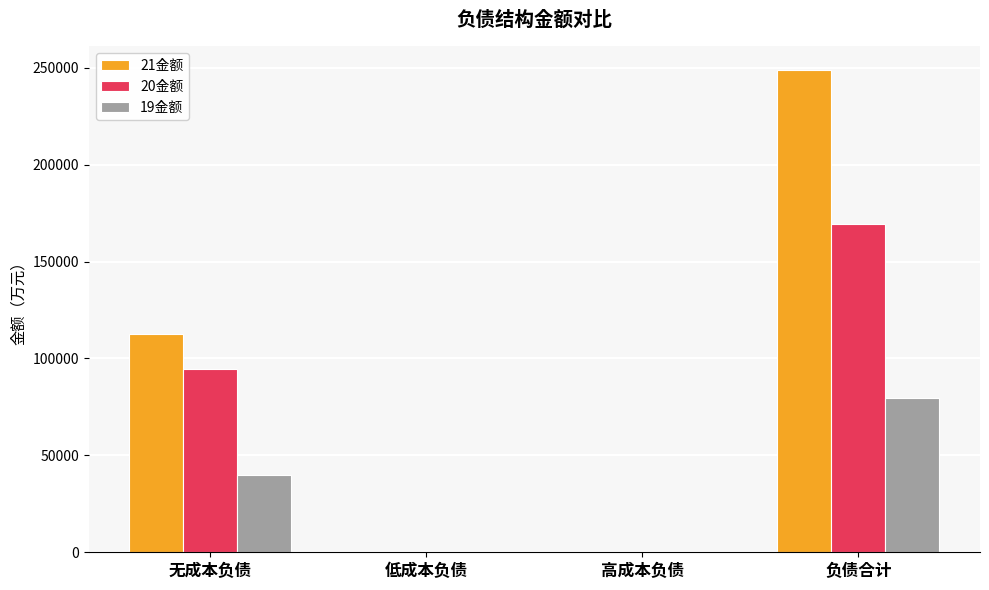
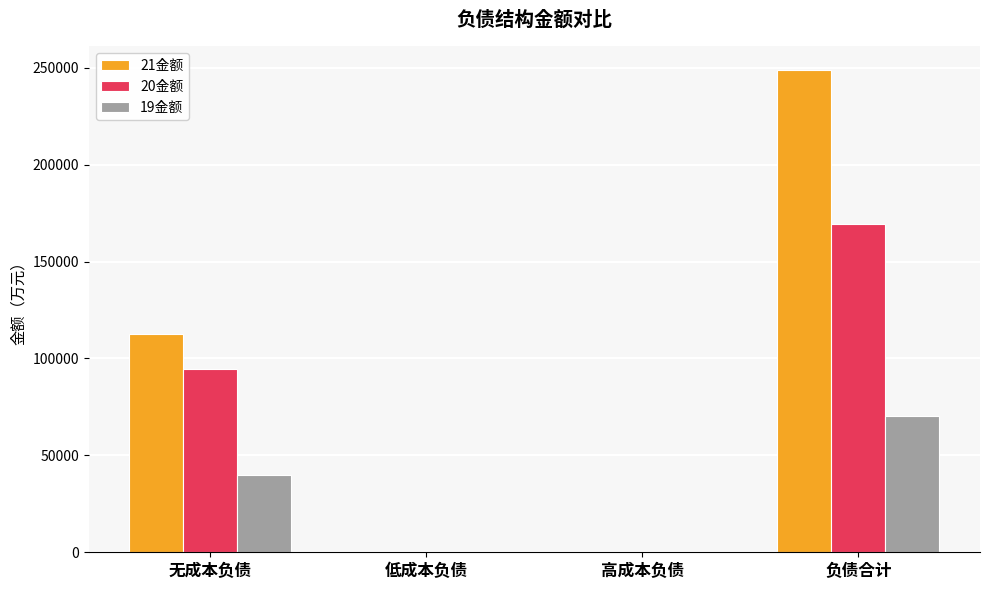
19金额, 负债合计: 80000 -> 70000
